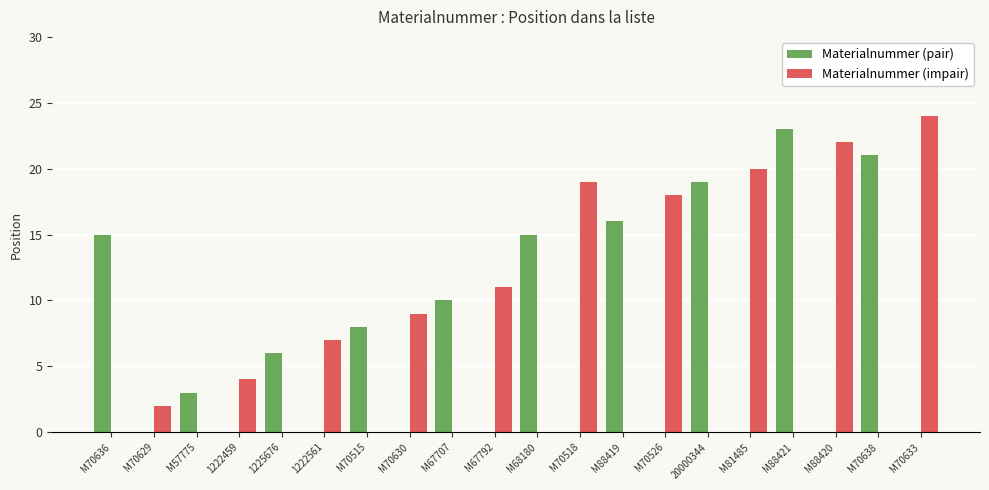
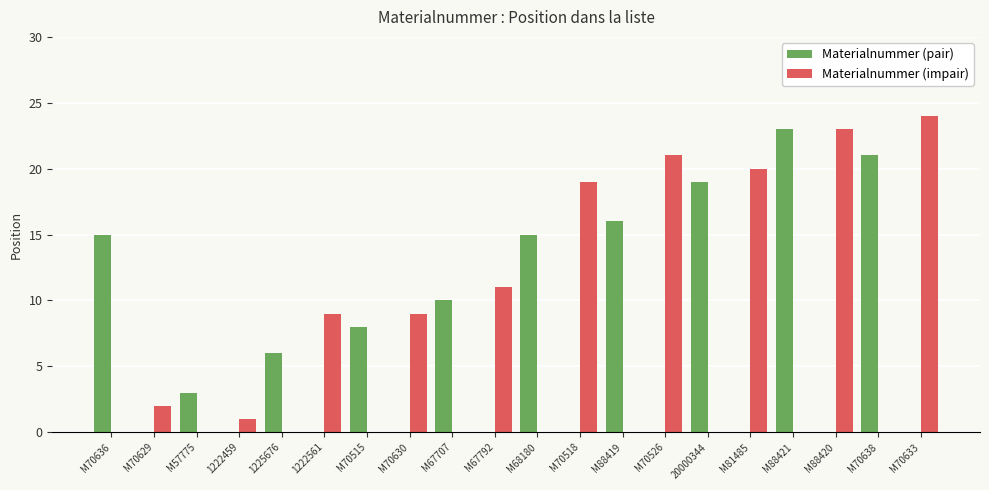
1222459: 4 -> 1
1222561: 7 -> 9
M70526: 18 -> 21
M88420: 22 -> 23
